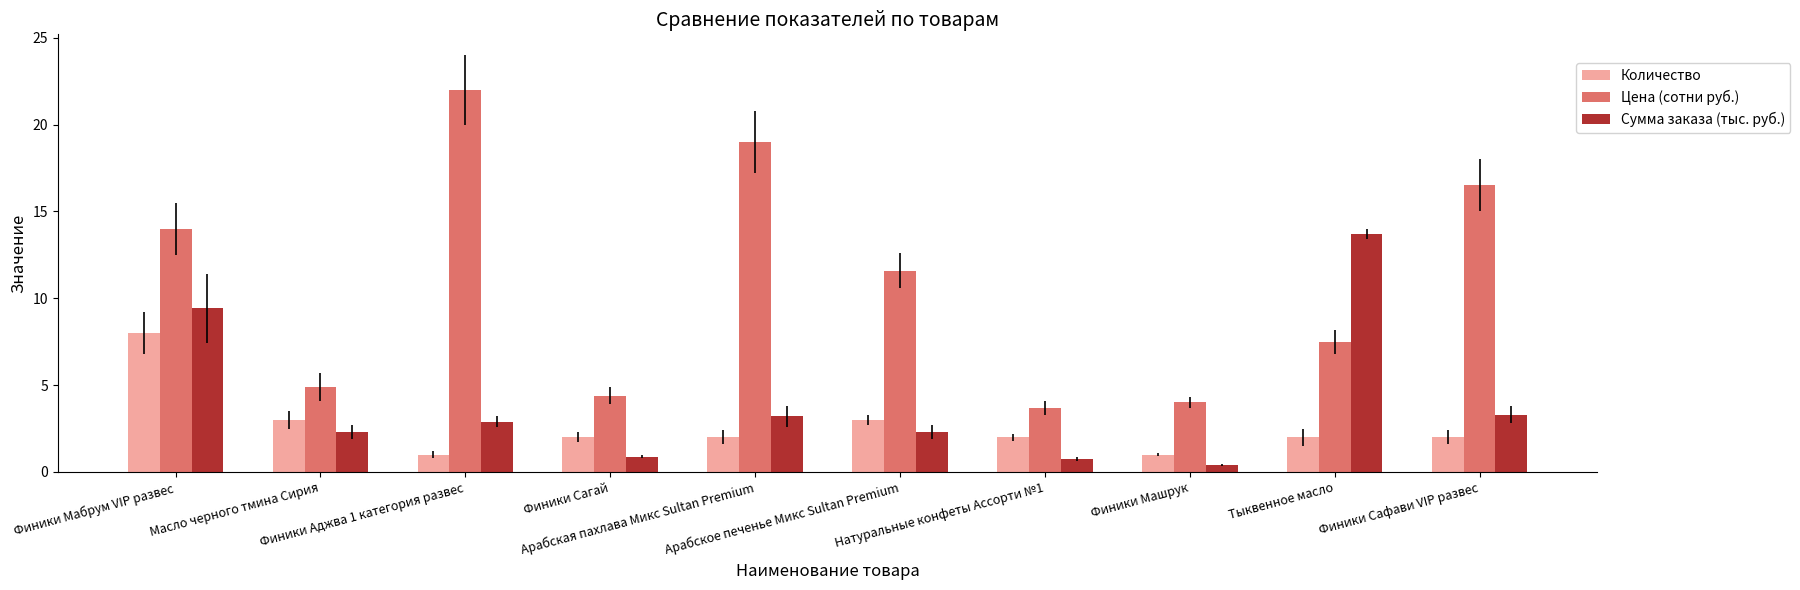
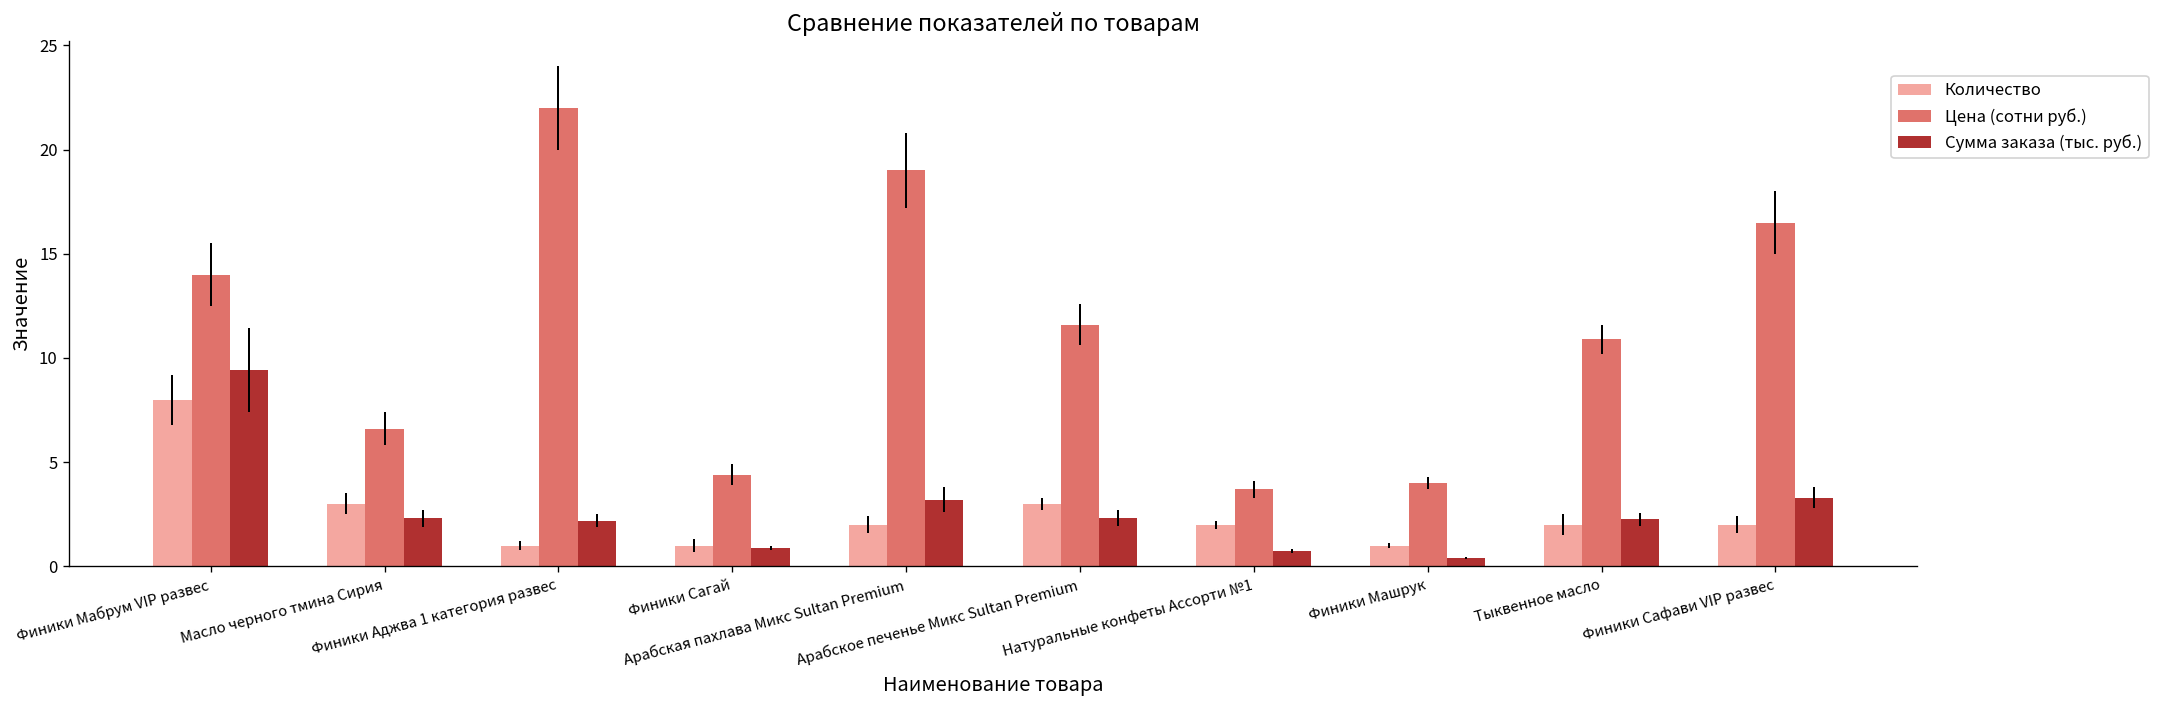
Цена (сотни руб.), Масло черного тмина Сирия: 4.9 -> 6.6
Сумма заказа (тыс. руб.), Финики Аджва 1 категория развес: 2.9 -> 2.2
Количество, Финики Сагай: 2 -> 1
Цена (сотни руб.), Тыквенное масло: 7.5 -> 10.9
Сумма заказа (тыс. руб.), Тыквенное масло: 13.7 -> 2.3
